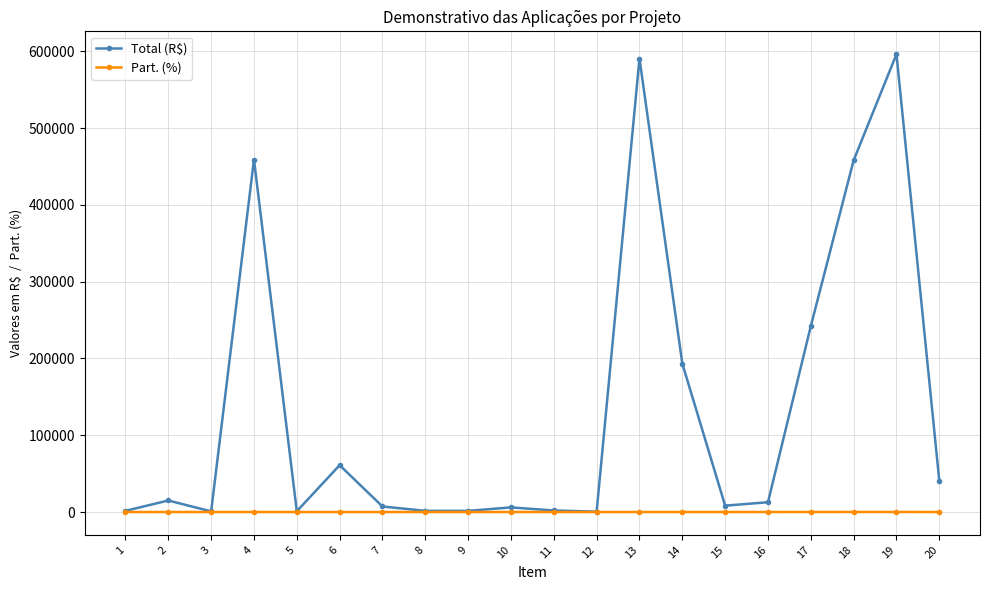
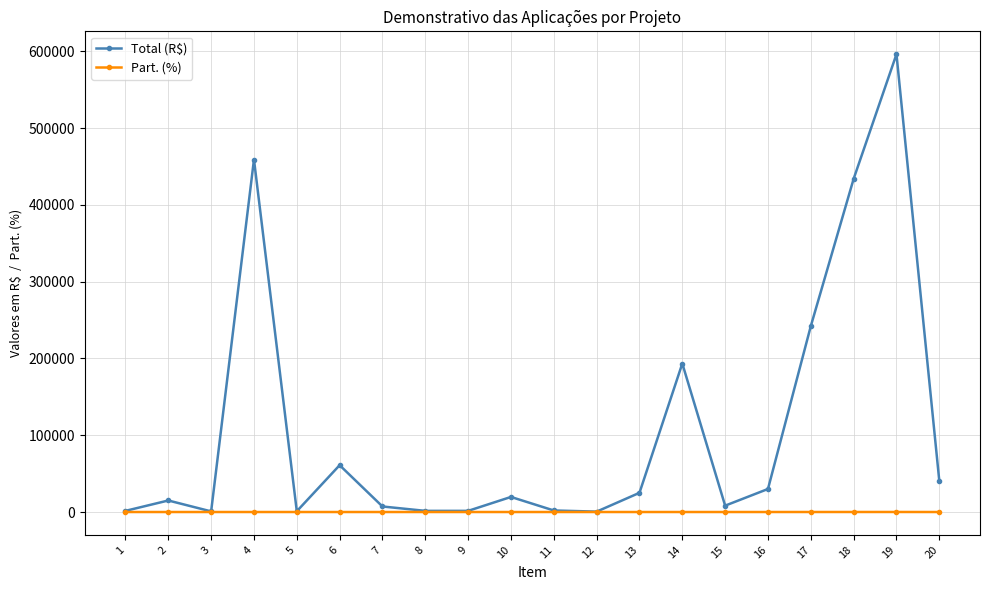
Total (R$), 10: 10000 -> 20000
Total (R$), 13: 590000 -> 30000
Total (R$), 16: 10000 -> 30000
Total (R$), 18: 460000 -> 430000
